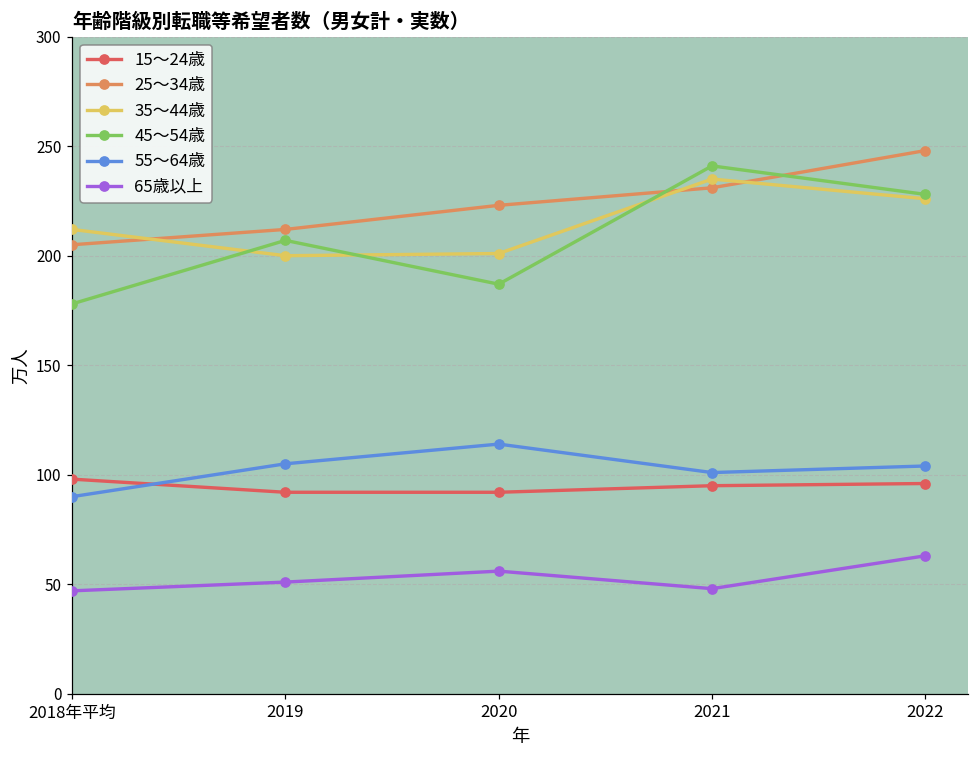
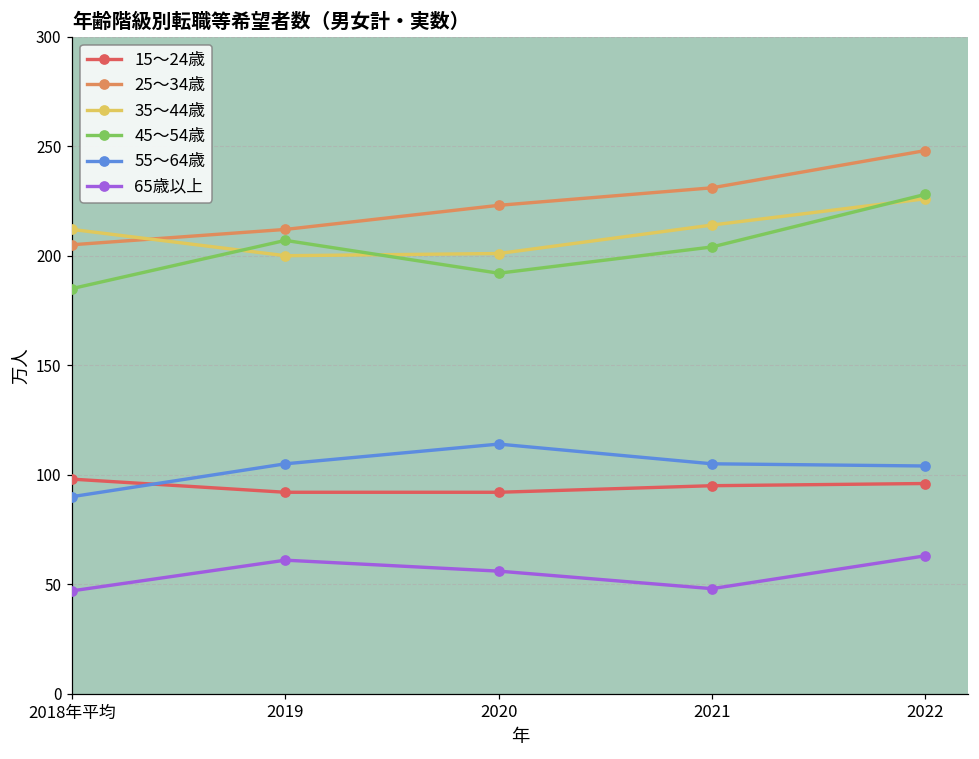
45～54歳, 2018年平均: 178 -> 185
65歳以上, 2019: 51 -> 61
45～54歳, 2020: 187 -> 192
35～44歳, 2021: 235 -> 214
45～54歳, 2021: 241 -> 204
55～64歳, 2021: 101 -> 105
